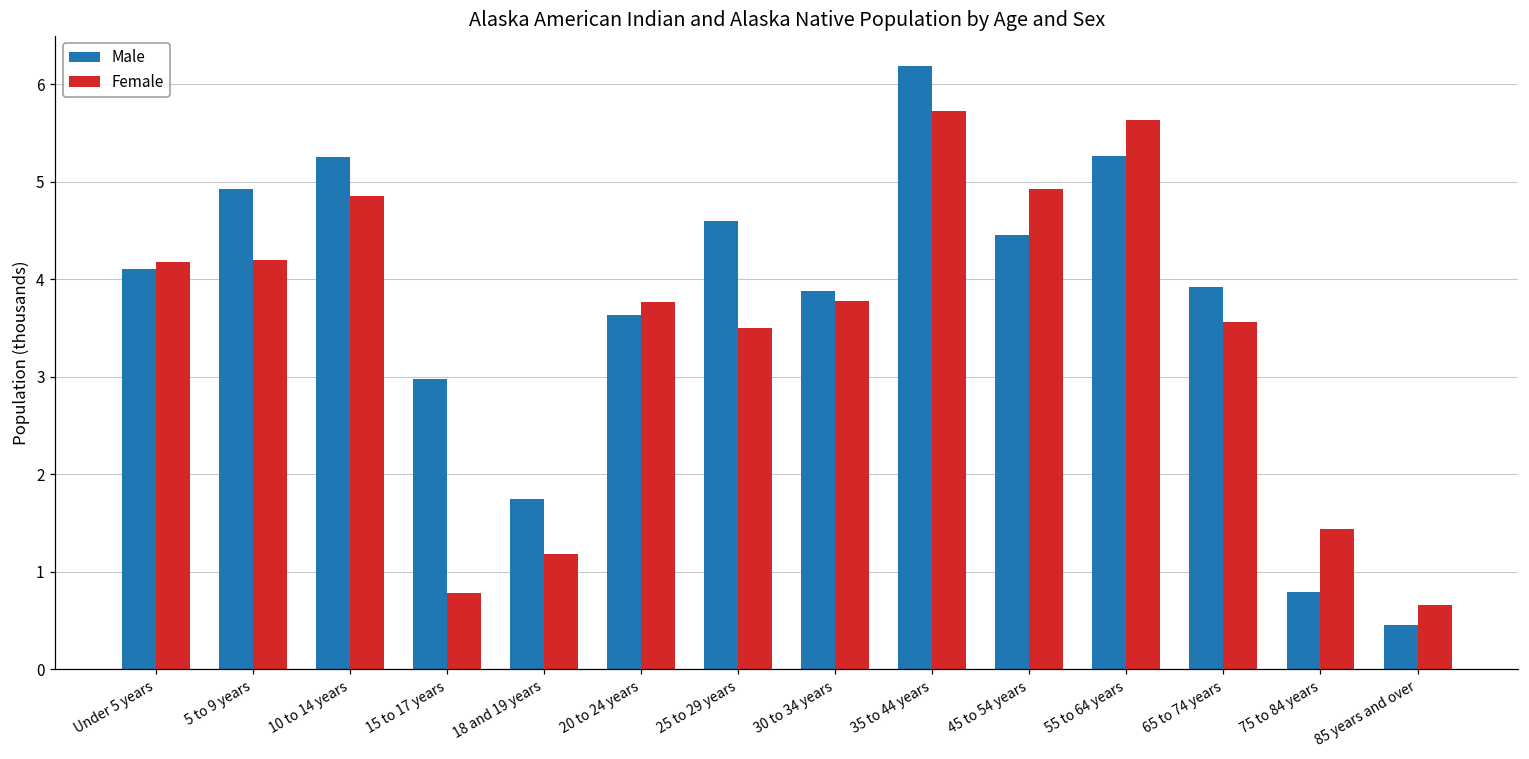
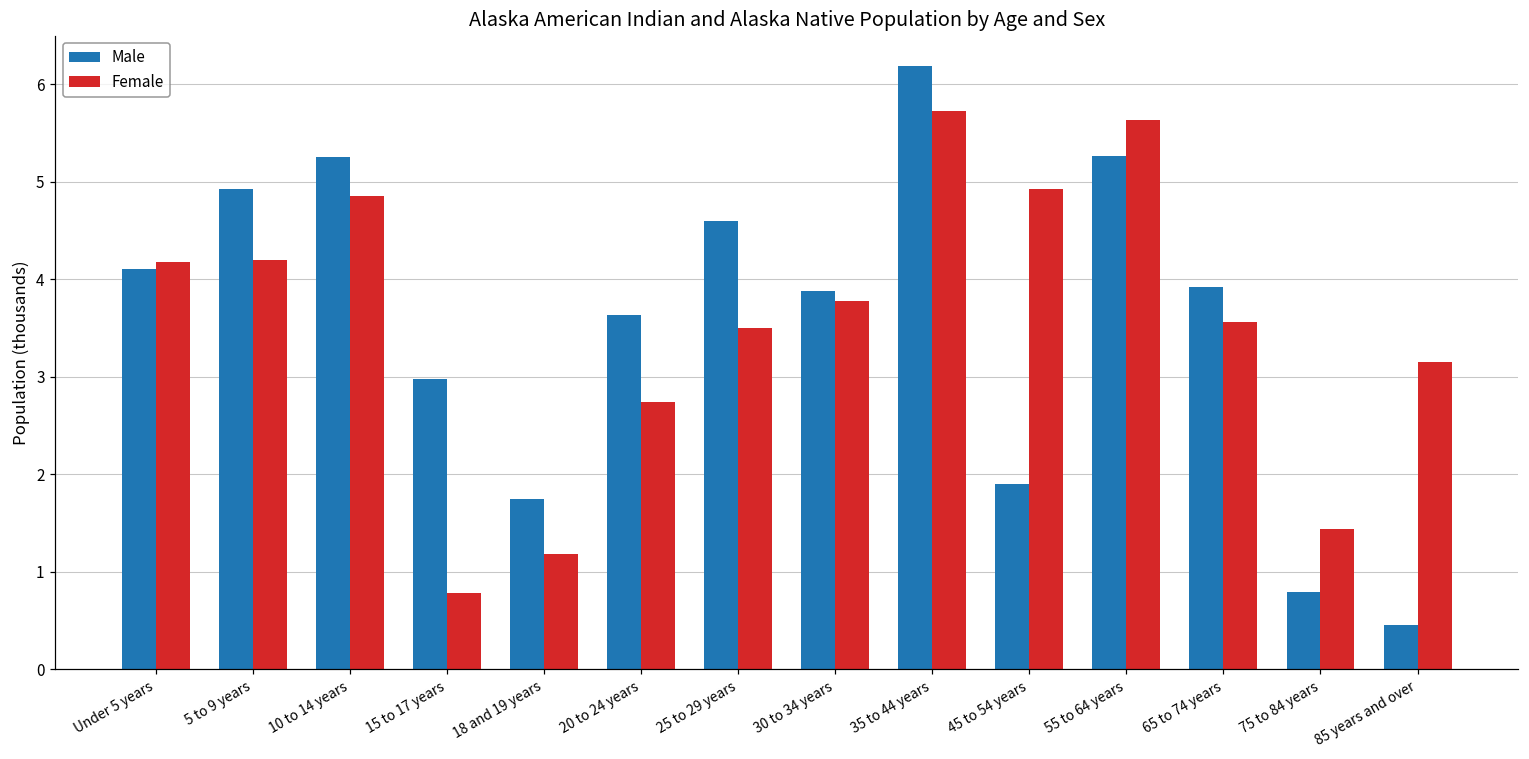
Female, 20 to 24 years: 3.8 -> 2.7
Male, 45 to 54 years: 4.5 -> 1.9
Female, 85 years and over: 0.7 -> 3.2
